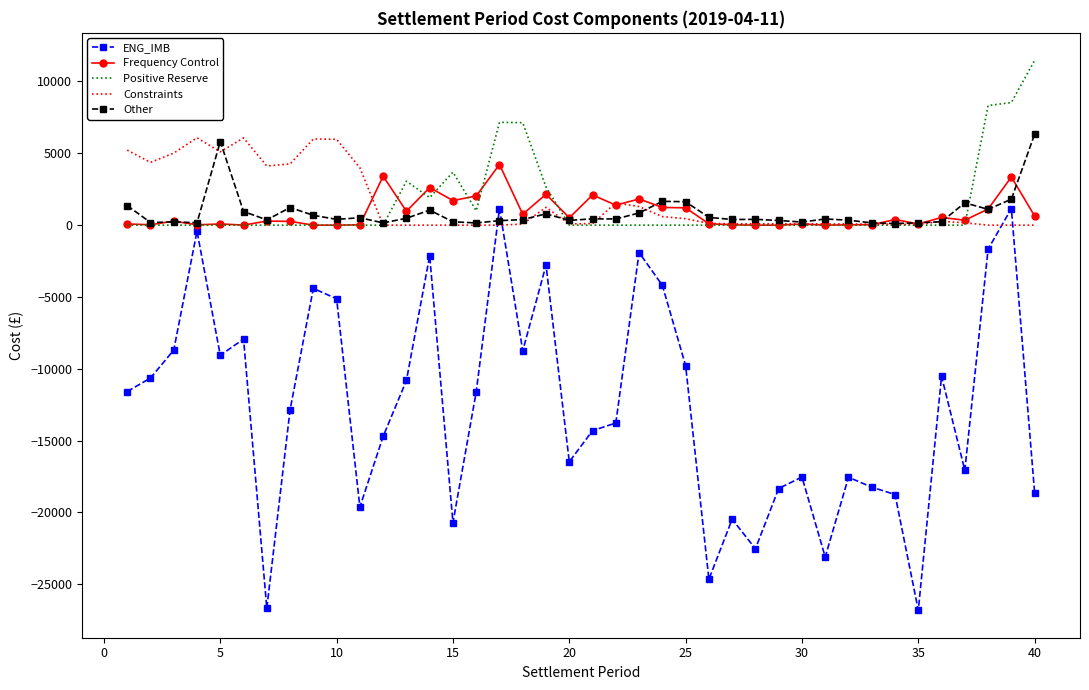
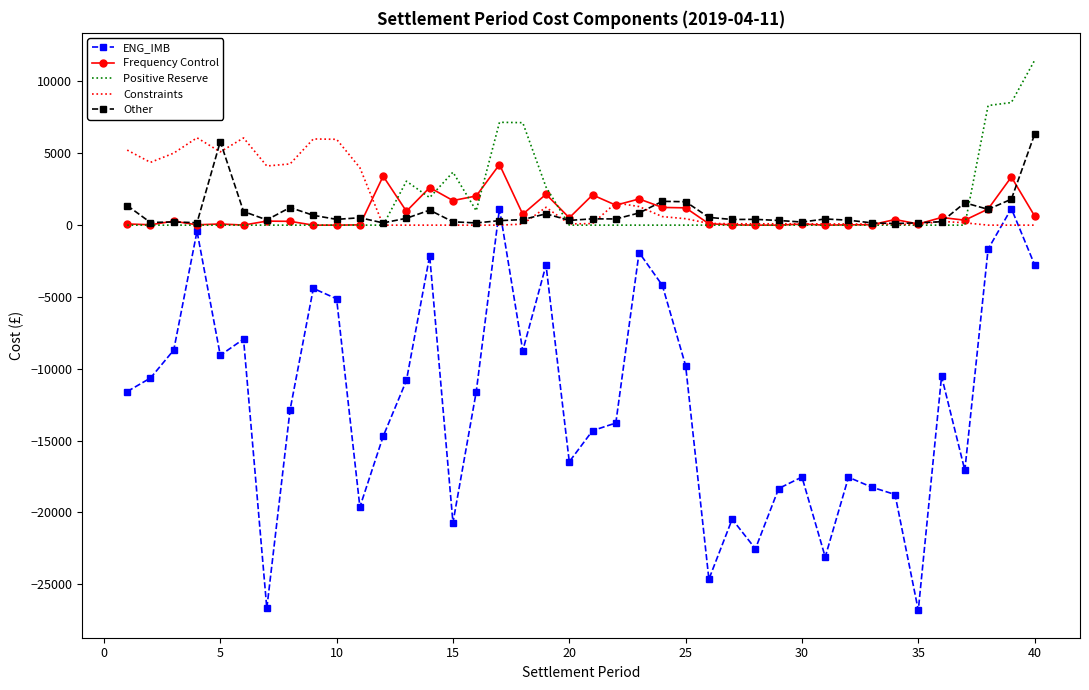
ENG_IMB, 40: -18600 -> -2800
